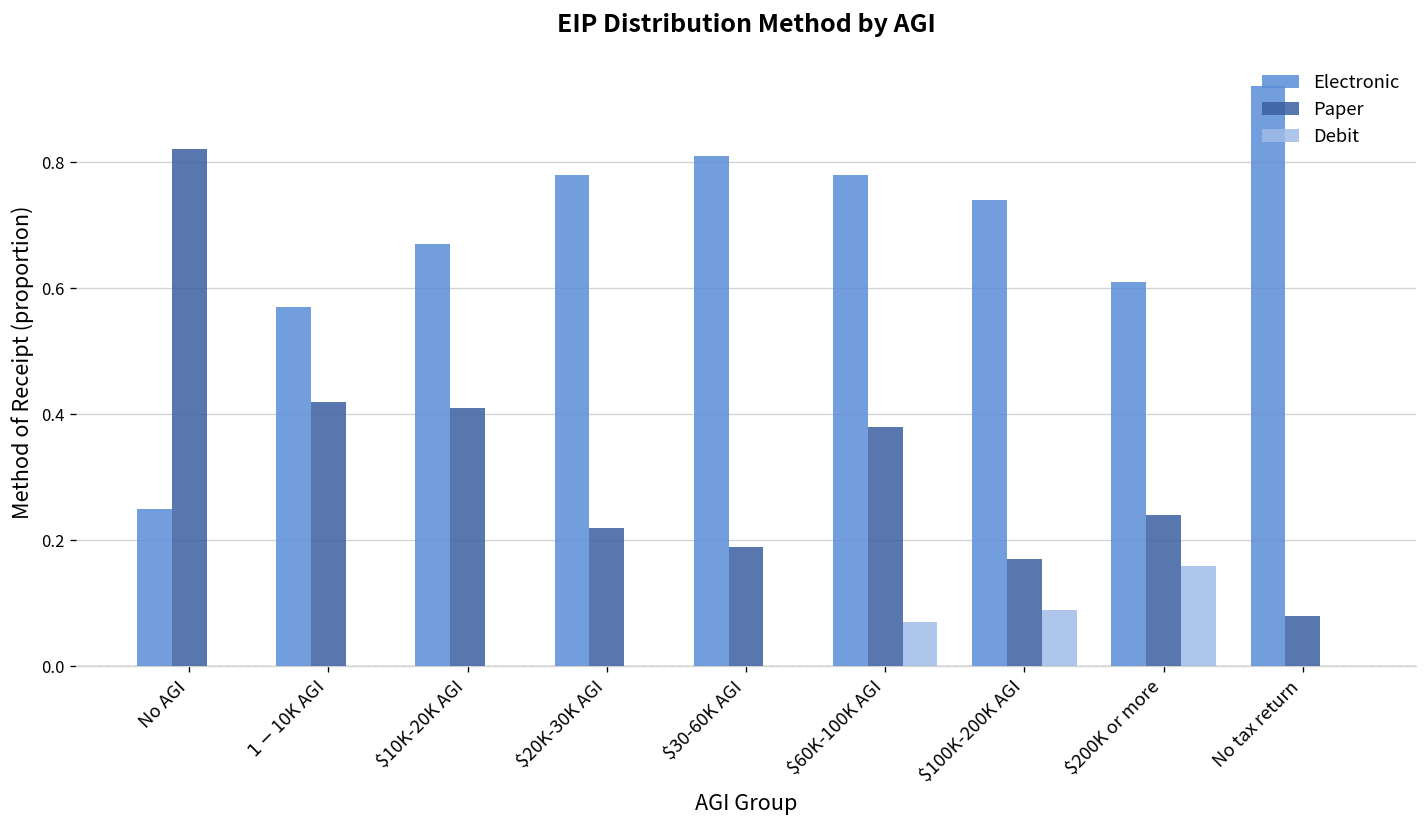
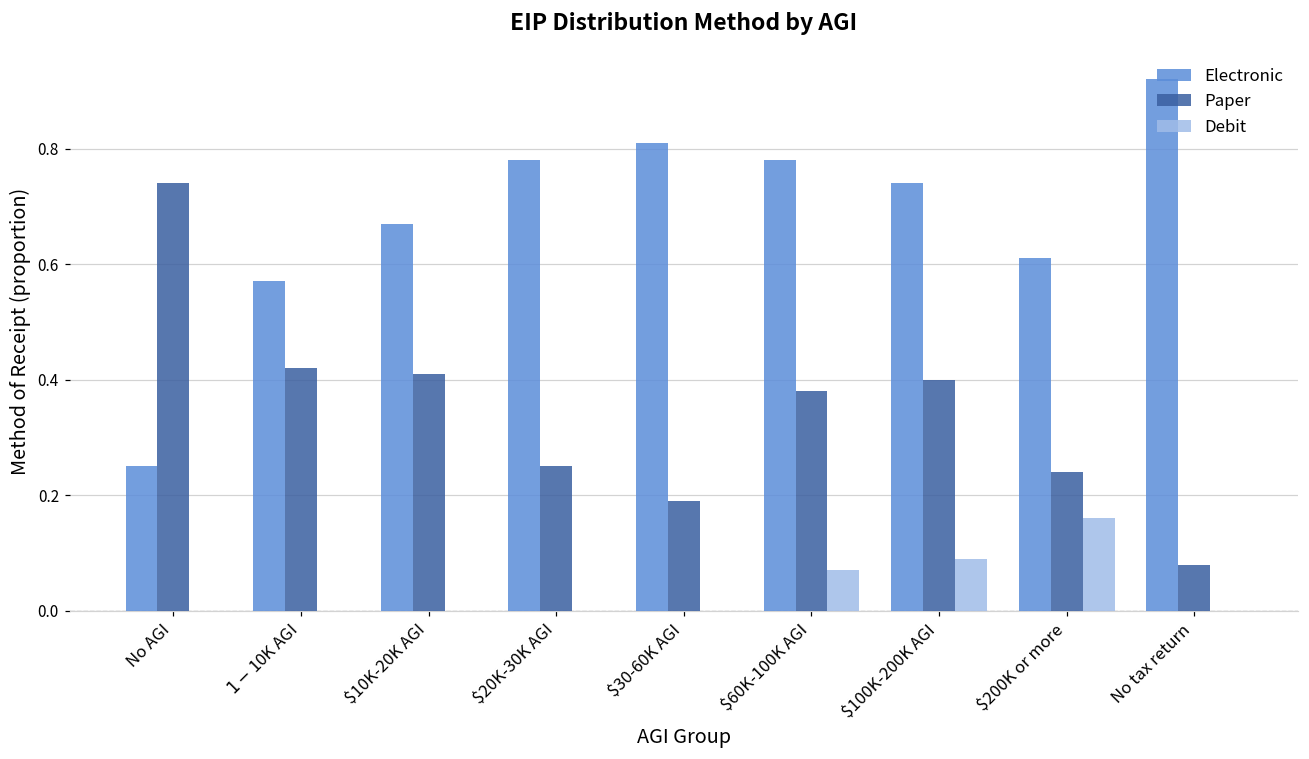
Paper, No AGI: 0.82 -> 0.74
Paper, $20K-30K AGI: 0.22 -> 0.25
Paper, $100K-200K AGI: 0.17 -> 0.40
